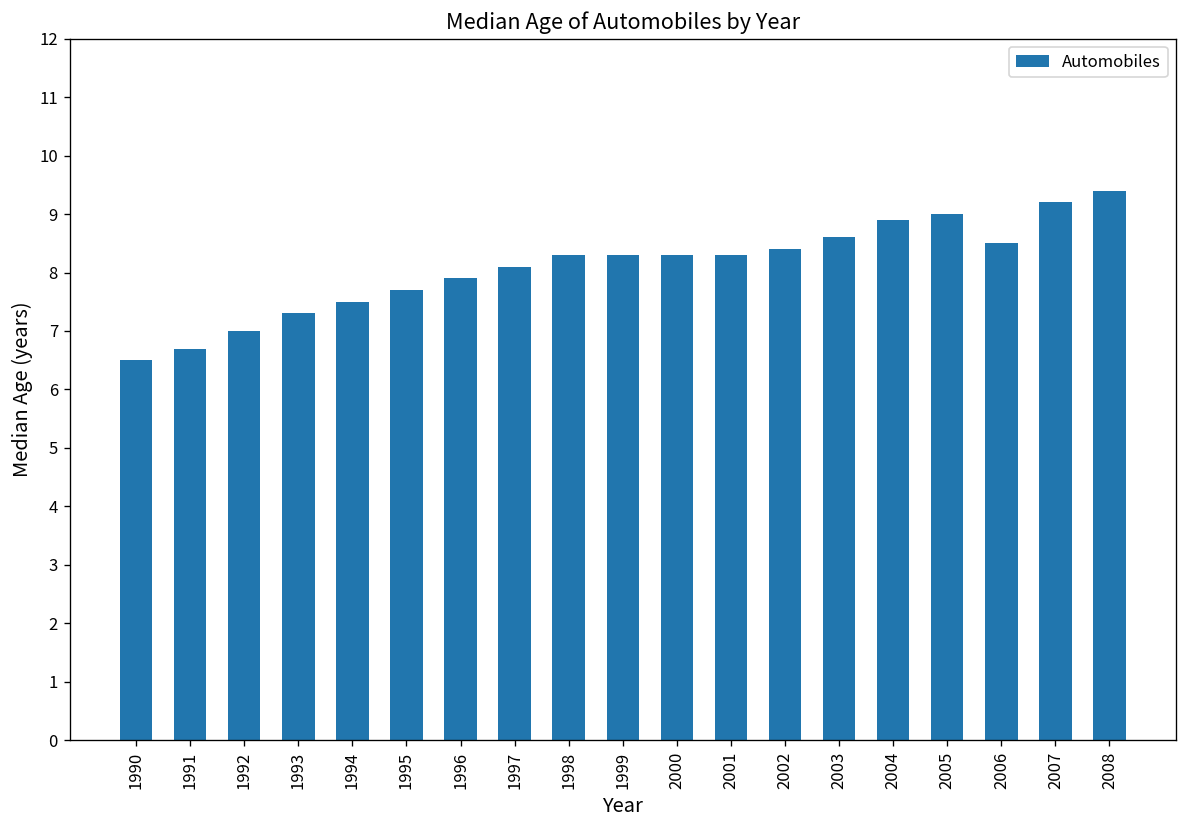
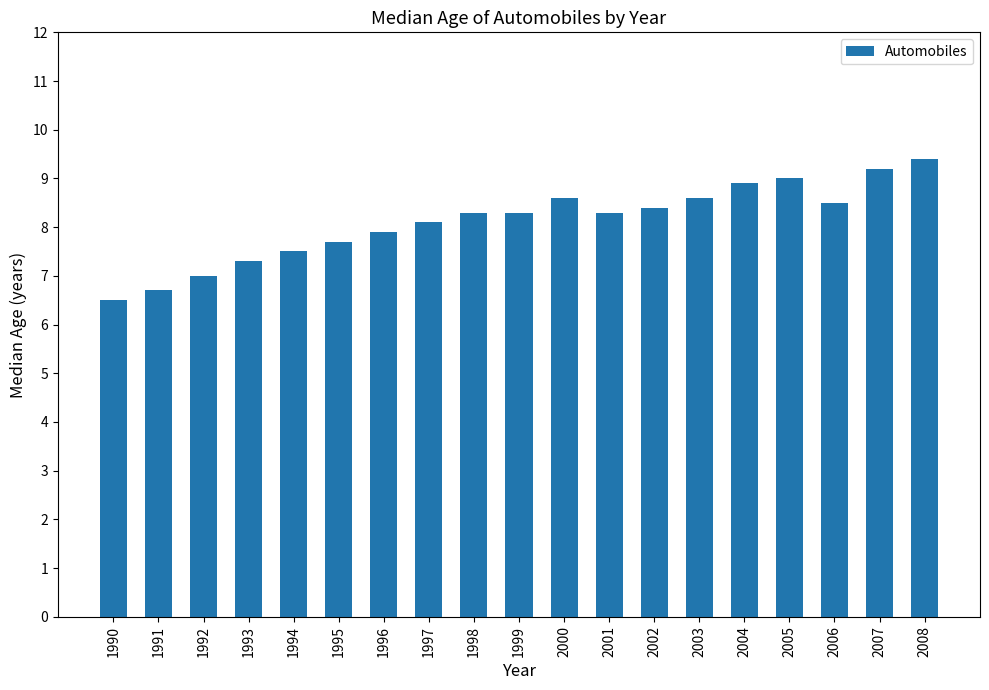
2000: 8.3 -> 8.6
